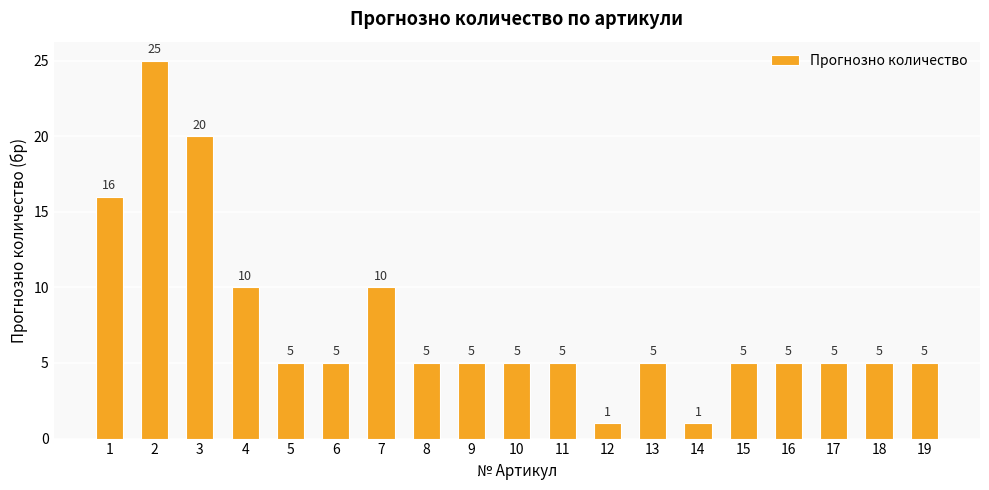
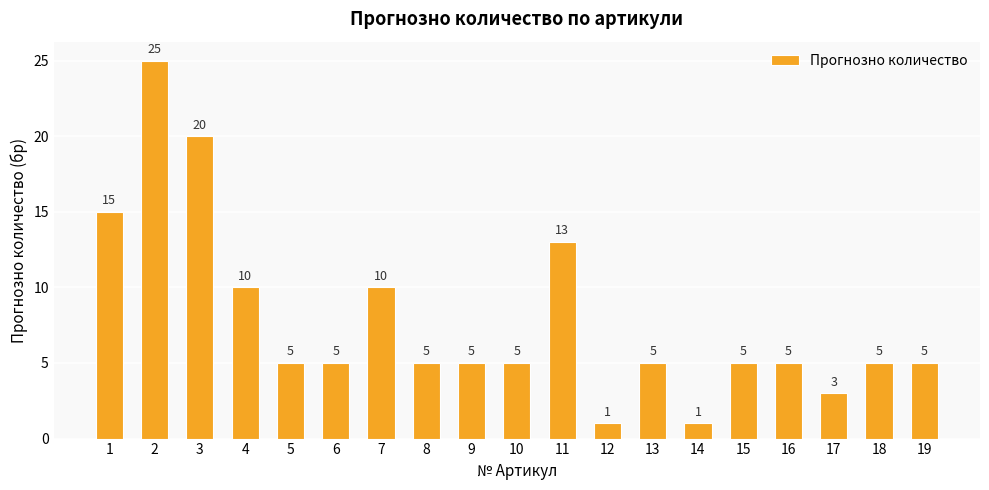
1: 16 -> 15
11: 5 -> 13
17: 5 -> 3
